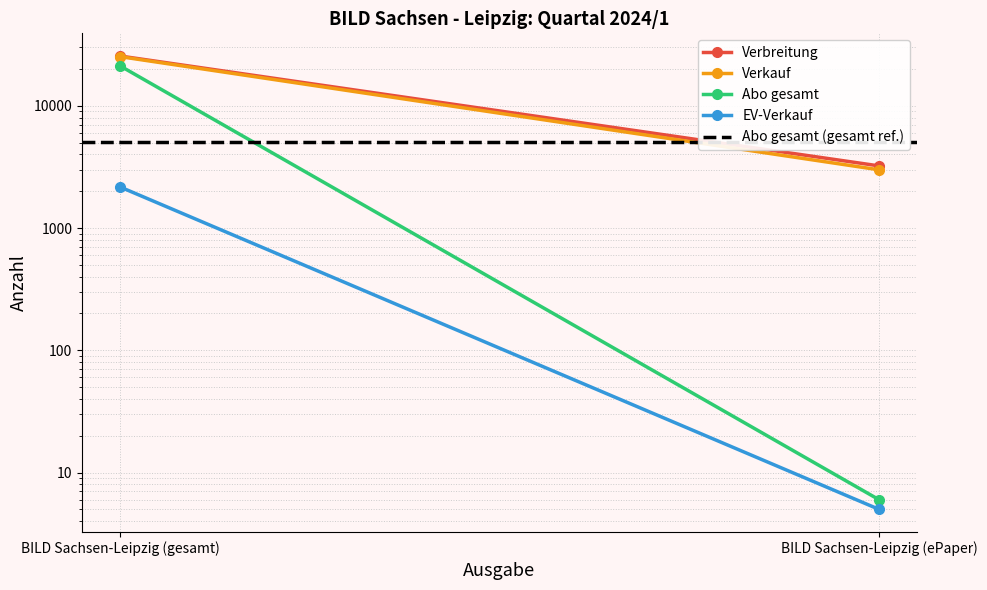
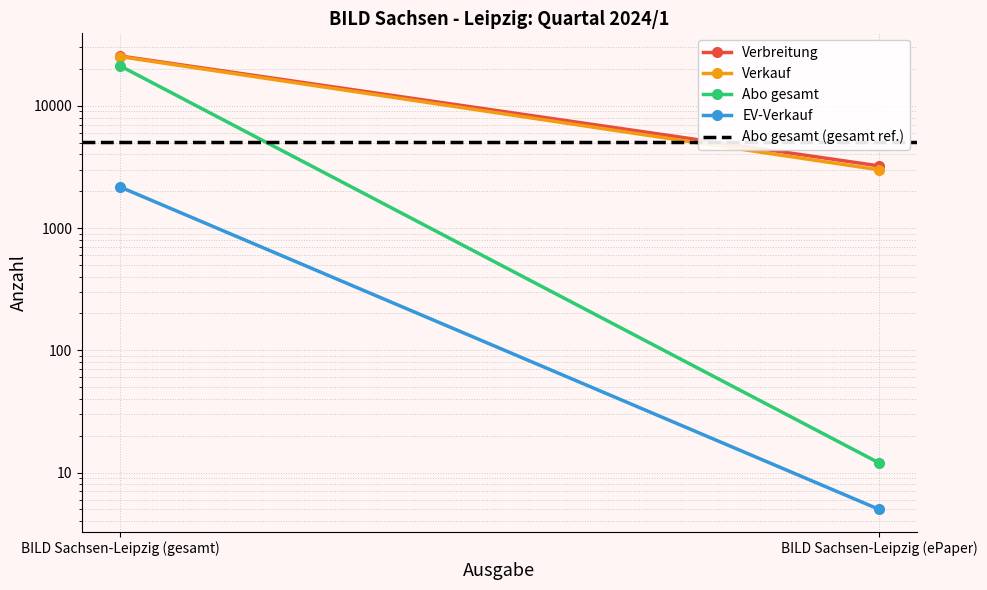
Abo gesamt, BILD Sachsen-Leipzig (ePaper): 6 -> 12
